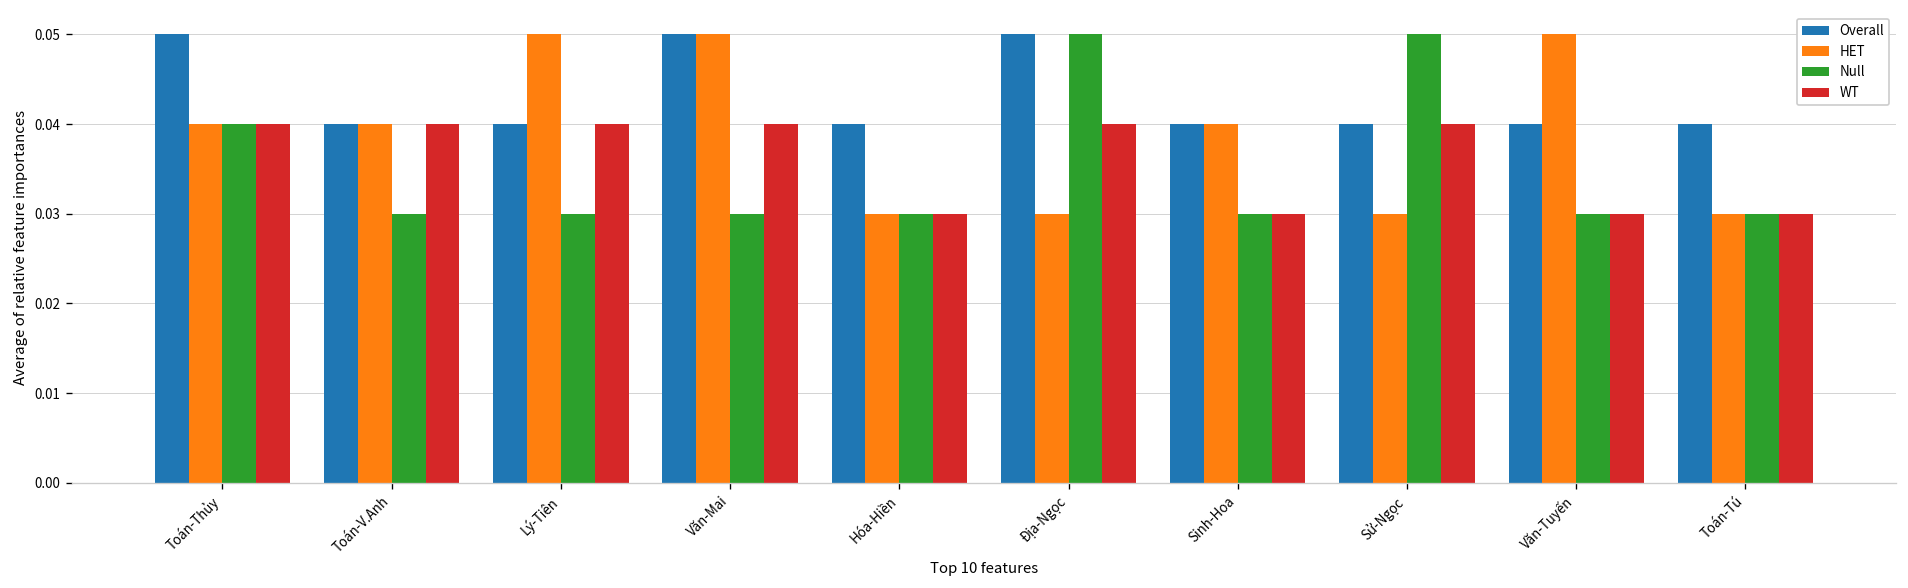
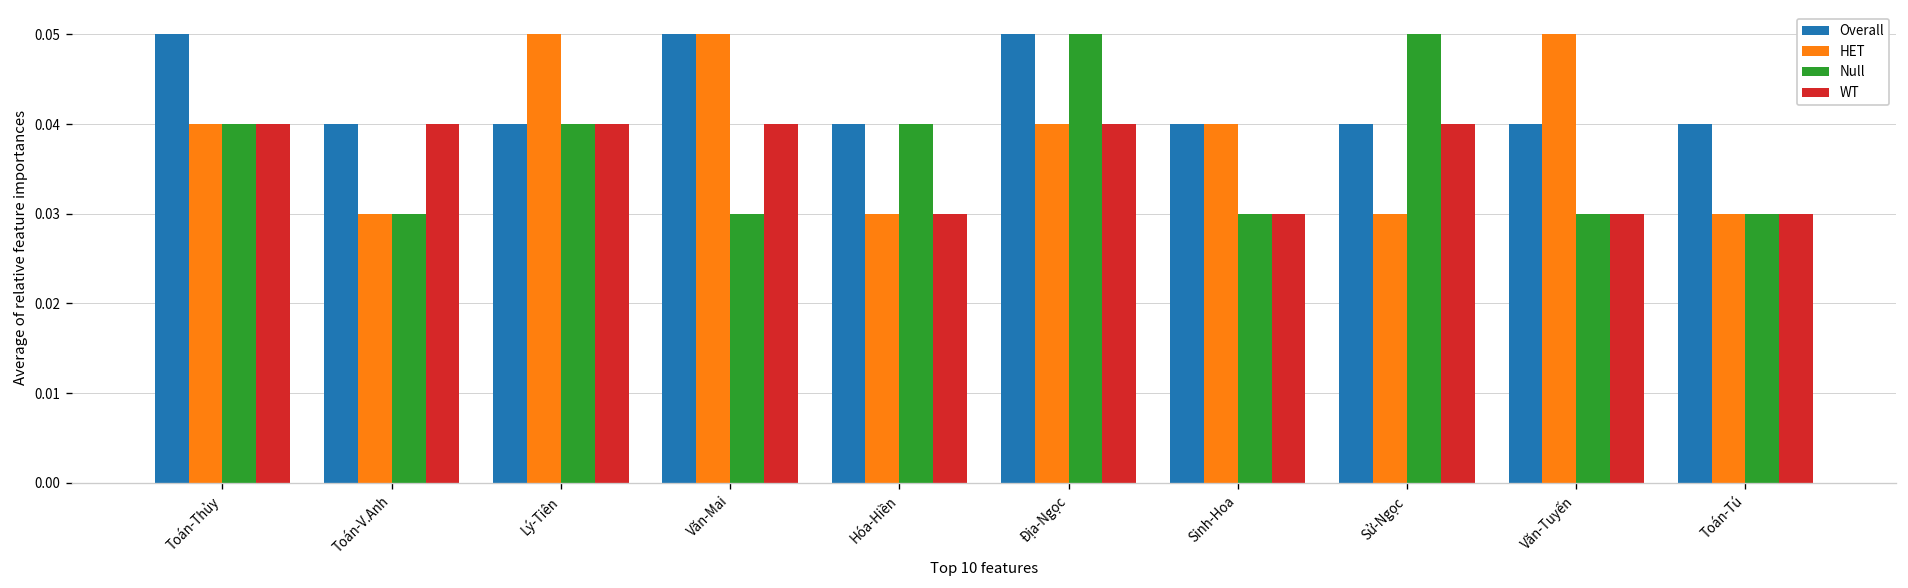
HET, Toán-V.Anh: 0.040 -> 0.030
Null, Lý-Tiên: 0.030 -> 0.040
Null, Hóa-Hiền: 0.030 -> 0.040
HET, Địa-Ngọc: 0.030 -> 0.040
